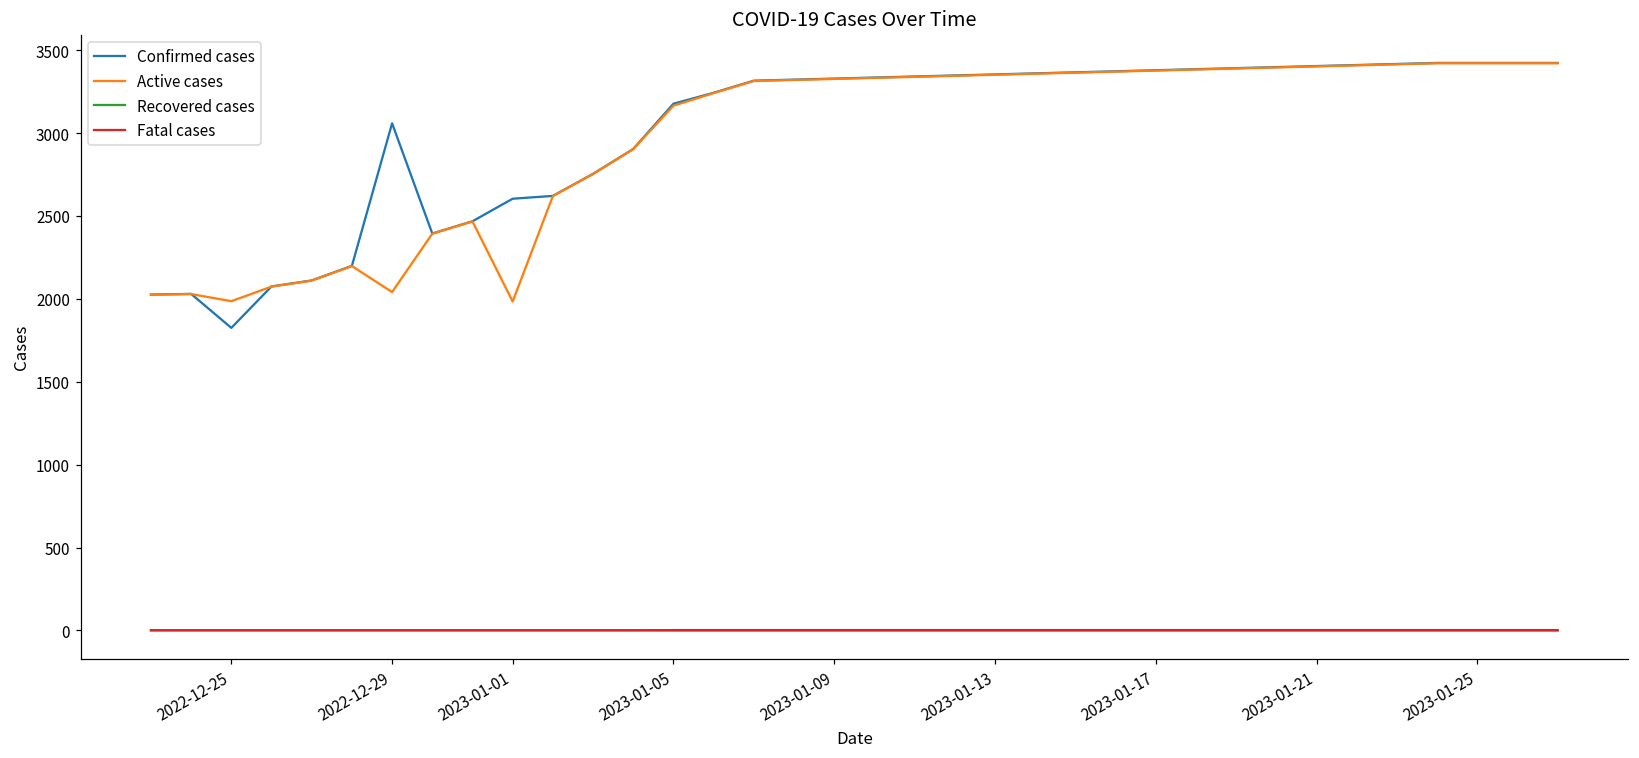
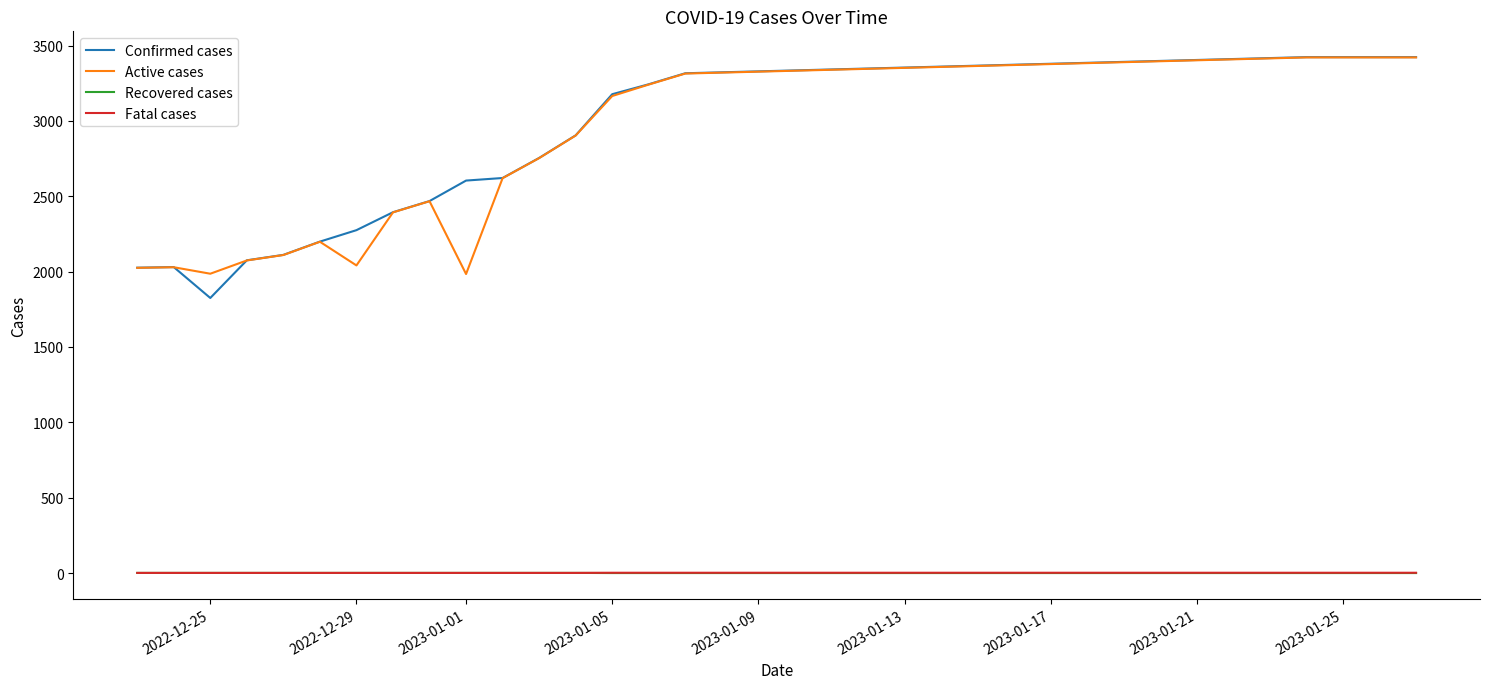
Confirmed cases, 2022-12-29: 3060 -> 2280
